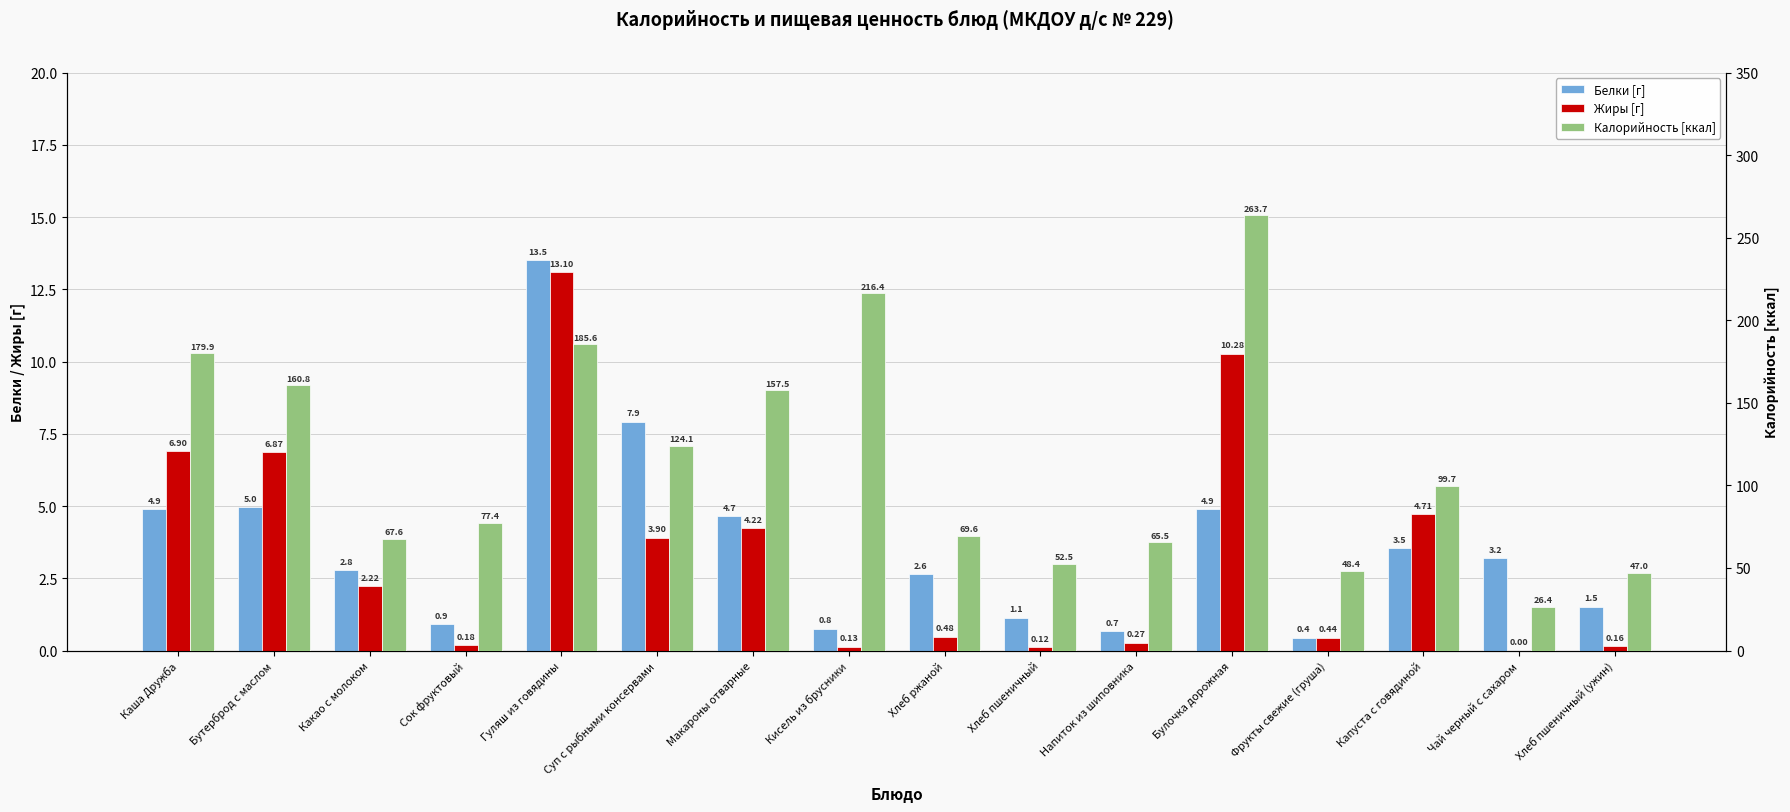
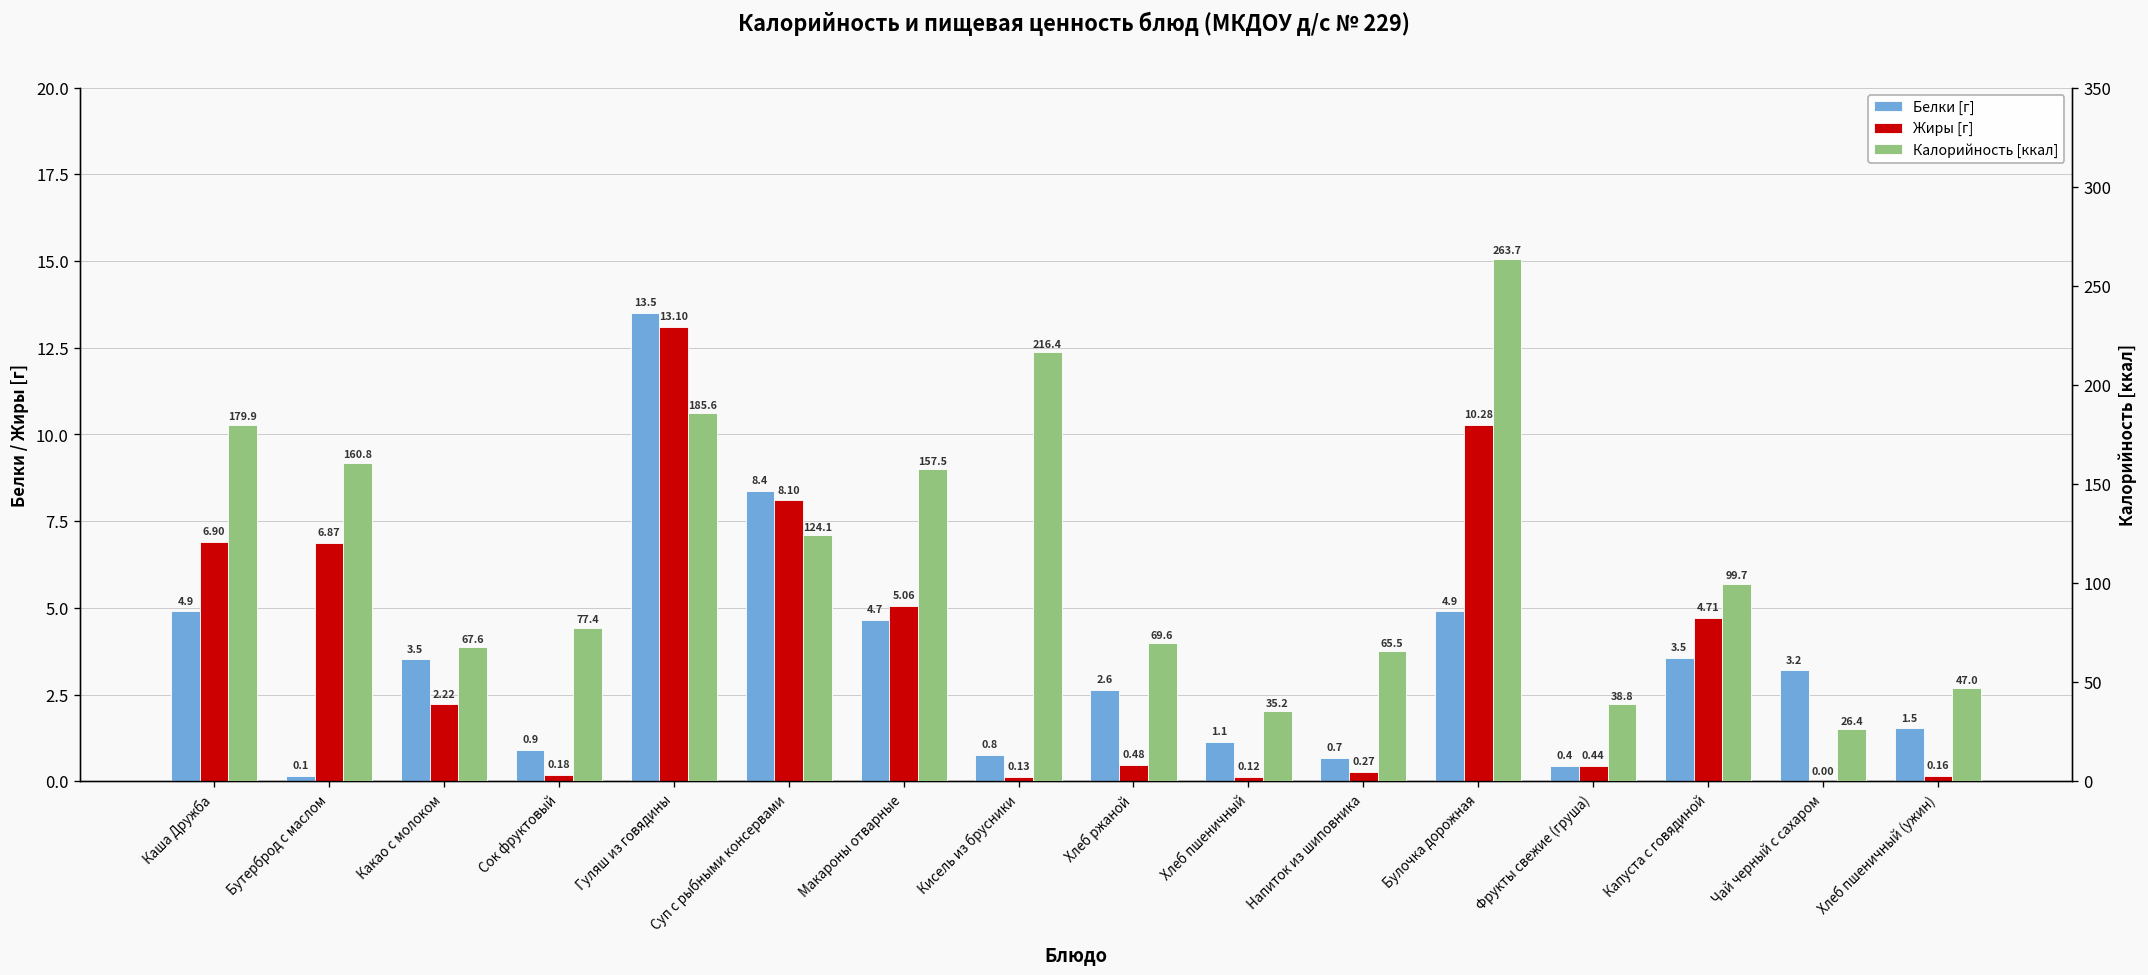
Белки [г], Бутерброд с маслом: 5.0 -> 0.1
Белки [г], Какао с молоком: 2.8 -> 3.5
Белки [г], Суп с рыбными консервами: 7.9 -> 8.4
Жиры [г], Суп с рыбными консервами: 3.90 -> 8.10
Жиры [г], Макароны отварные: 4.22 -> 5.06
Калорийность [ккал], Хлеб пшеничный: 52.5 -> 35.2
Калорийность [ккал], Фрукты свежие (груша): 48.4 -> 38.8
